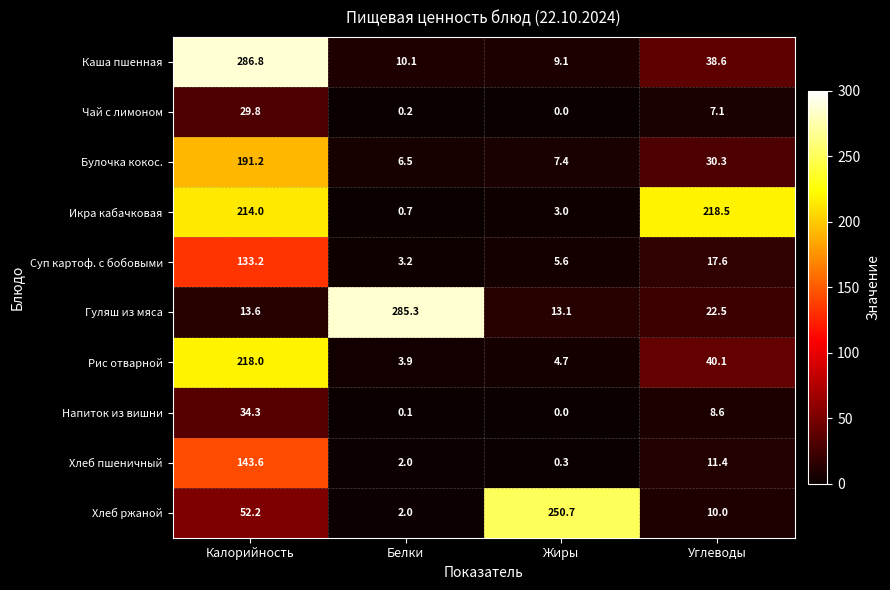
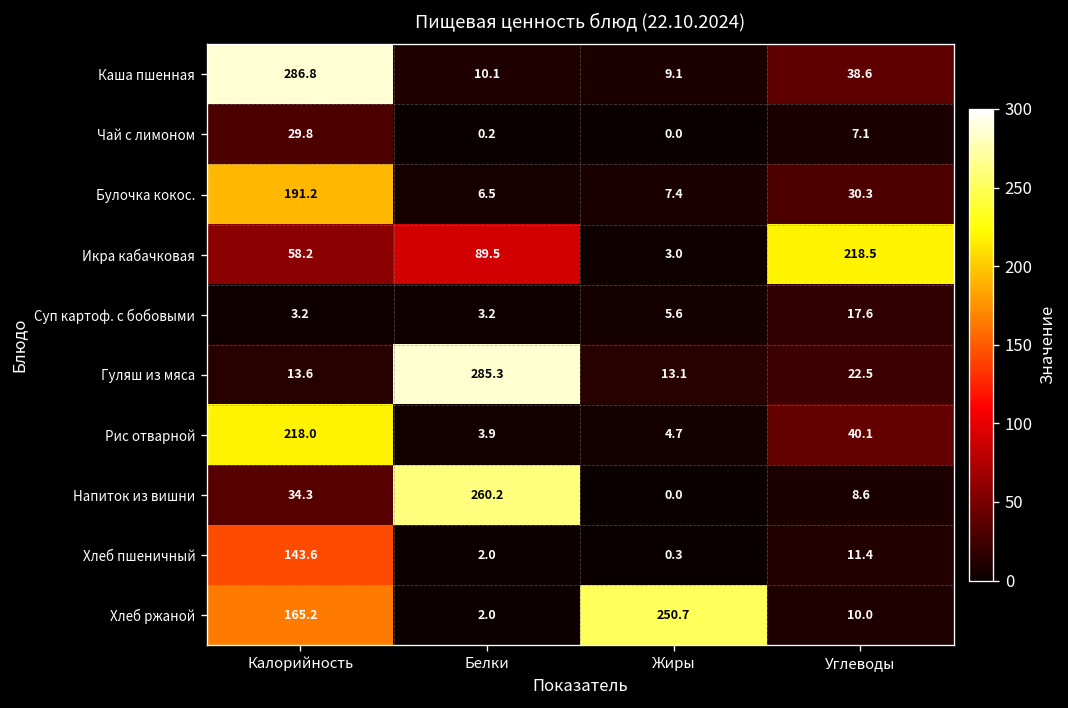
Икра кабачковая, Калорийность: 214.0 -> 58.2
Икра кабачковая, Белки: 0.7 -> 89.5
Суп картоф. с бобовыми, Калорийность: 133.2 -> 3.2
Напиток из вишни, Белки: 0.1 -> 260.2
Хлеб ржаной, Калорийность: 52.2 -> 165.2
